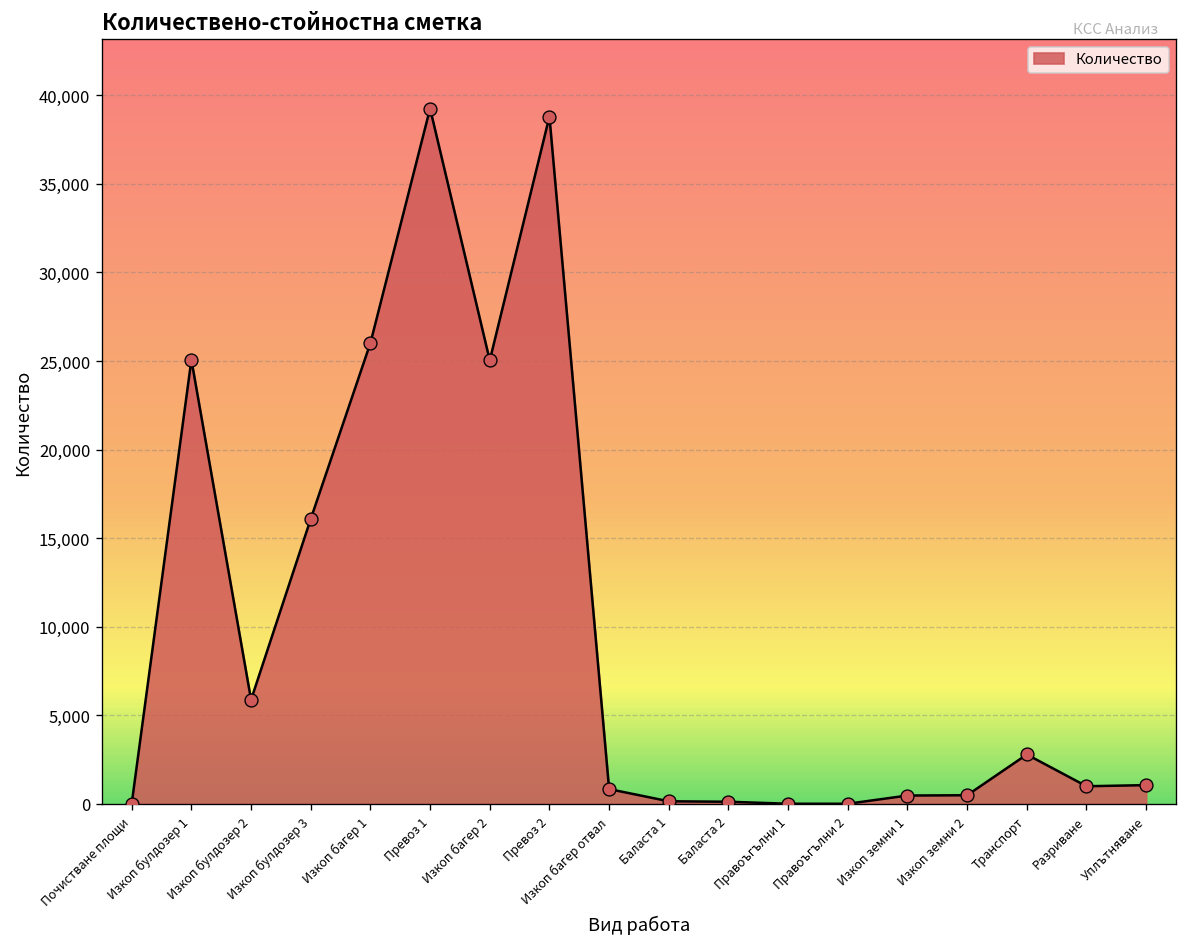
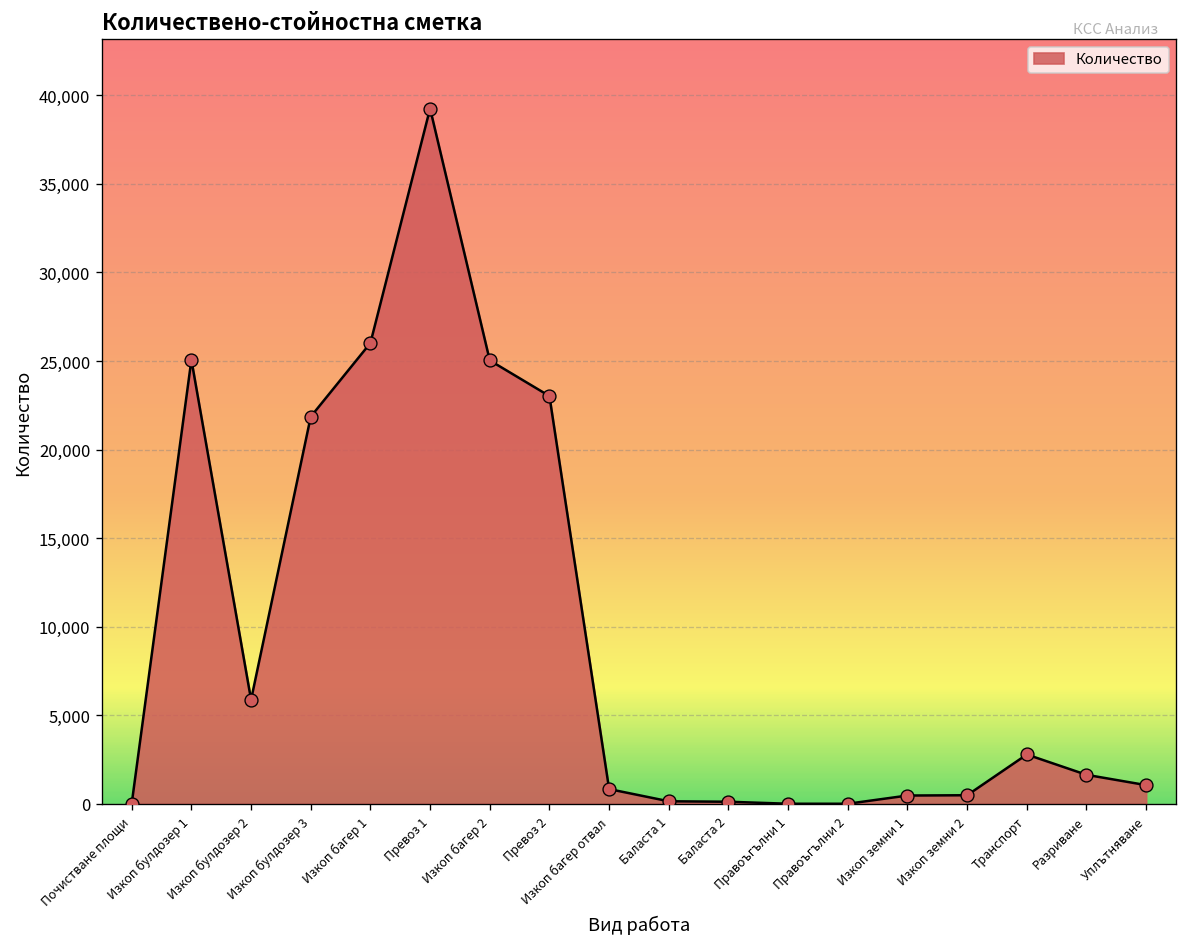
Изкоп булдозер 3: 16,100 -> 21,900
Превоз 2: 38,800 -> 23,000
Разриване: 1,000 -> 1,600
